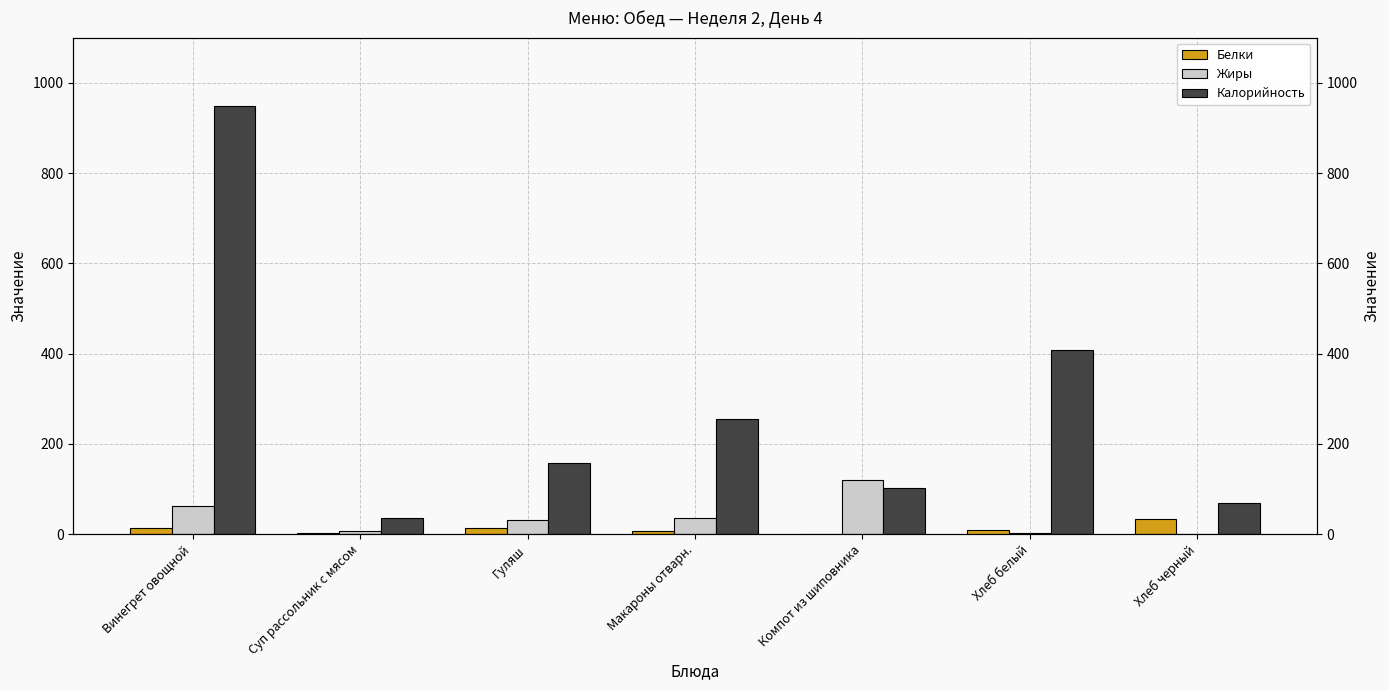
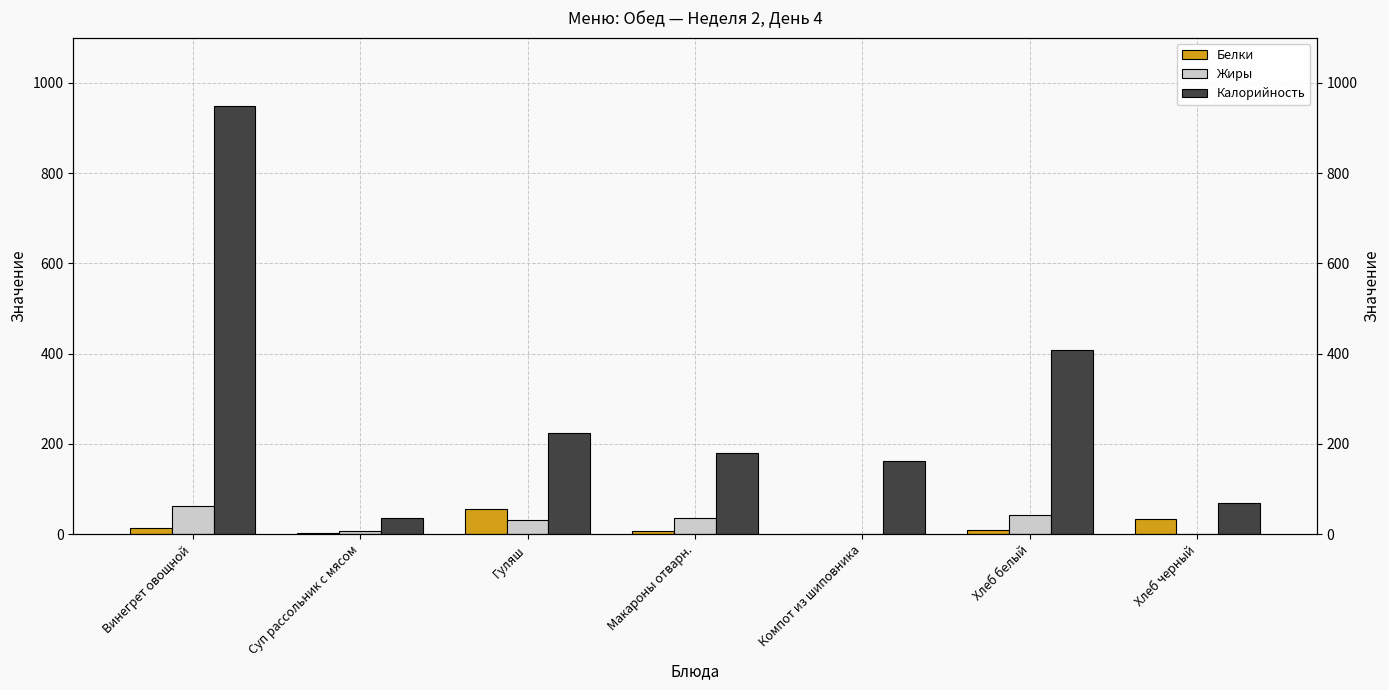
Белки, Гуляш: 10 -> 60
Калорийность, Гуляш: 160 -> 220
Калорийность, Макароны отварн.: 260 -> 180
Жиры, Компот из шиповника: 120 -> 0
Калорийность, Компот из шиповника: 100 -> 160
Жиры, Хлеб белый: 0 -> 40
